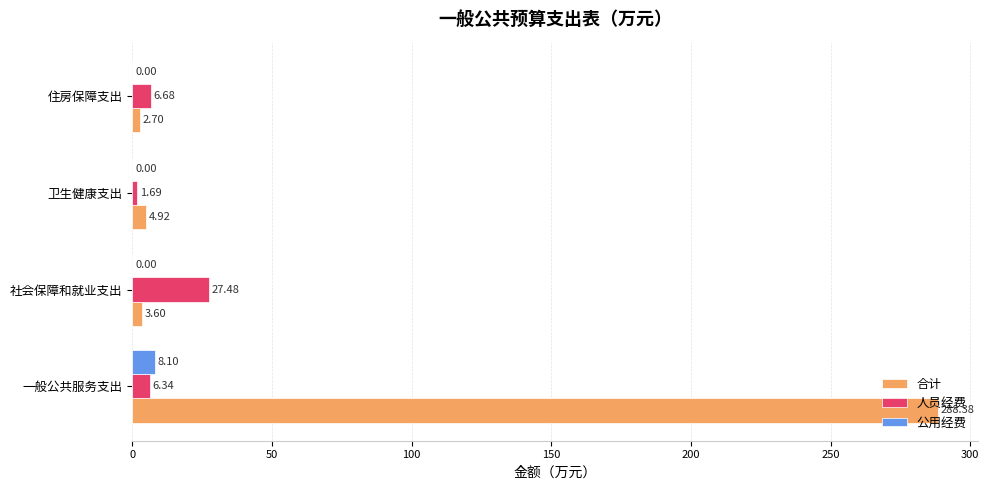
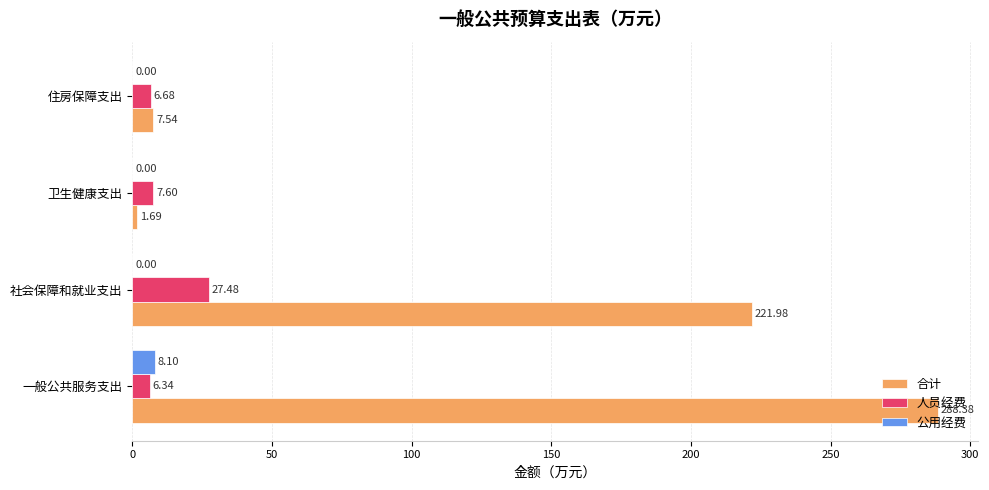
合计, 住房保障支出: 2.70 -> 7.54
人员经费, 卫生健康支出: 1.69 -> 7.60
合计, 卫生健康支出: 4.92 -> 1.69
合计, 社会保障和就业支出: 3.60 -> 221.98
